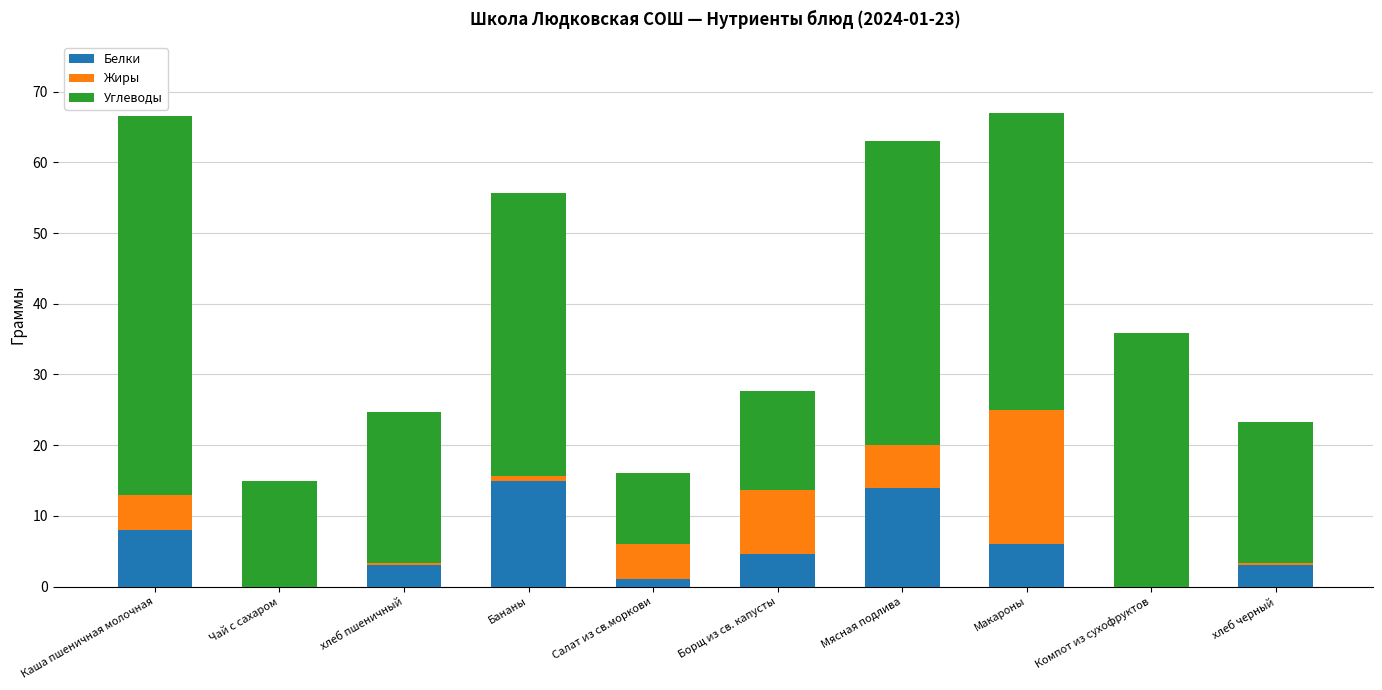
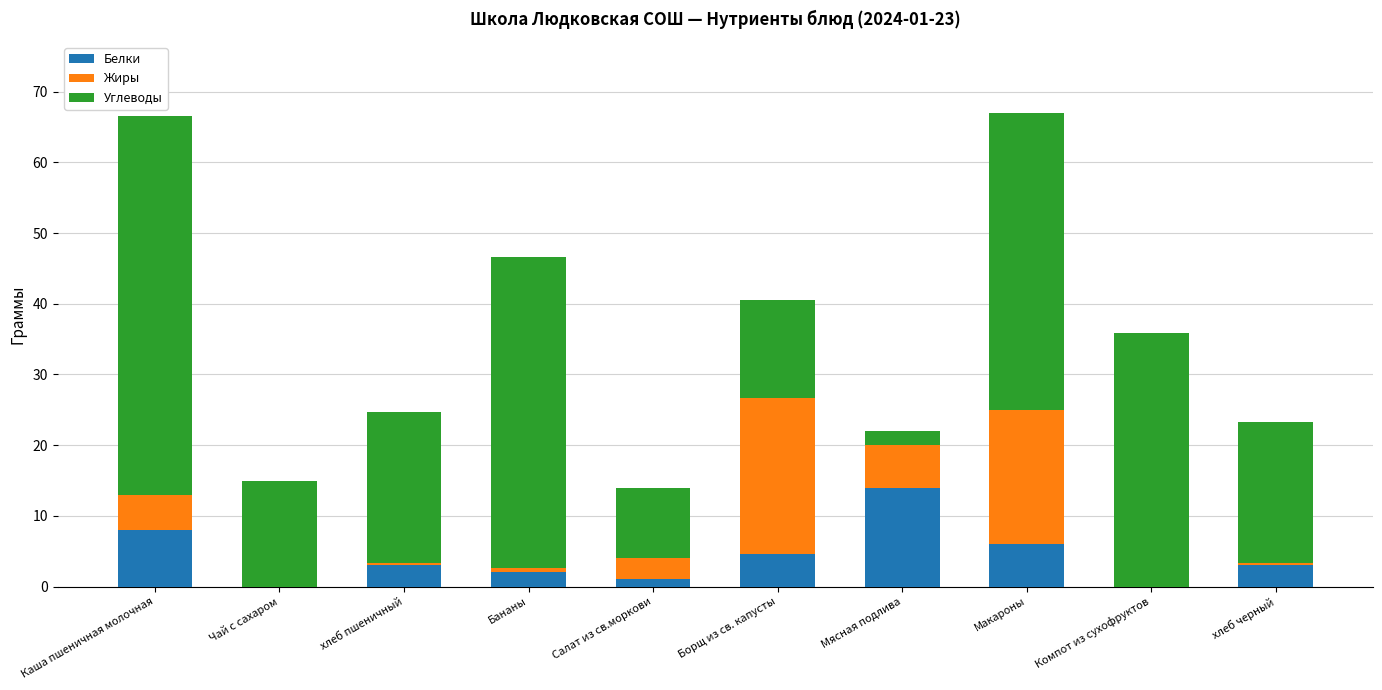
Белки, Бананы: 15 -> 2
Углеводы, Бананы: 40 -> 44
Жиры, Салат из св.моркови: 5 -> 3
Жиры, Борщ из св. капусты: 9 -> 22
Углеводы, Мясная подлива: 43 -> 2
